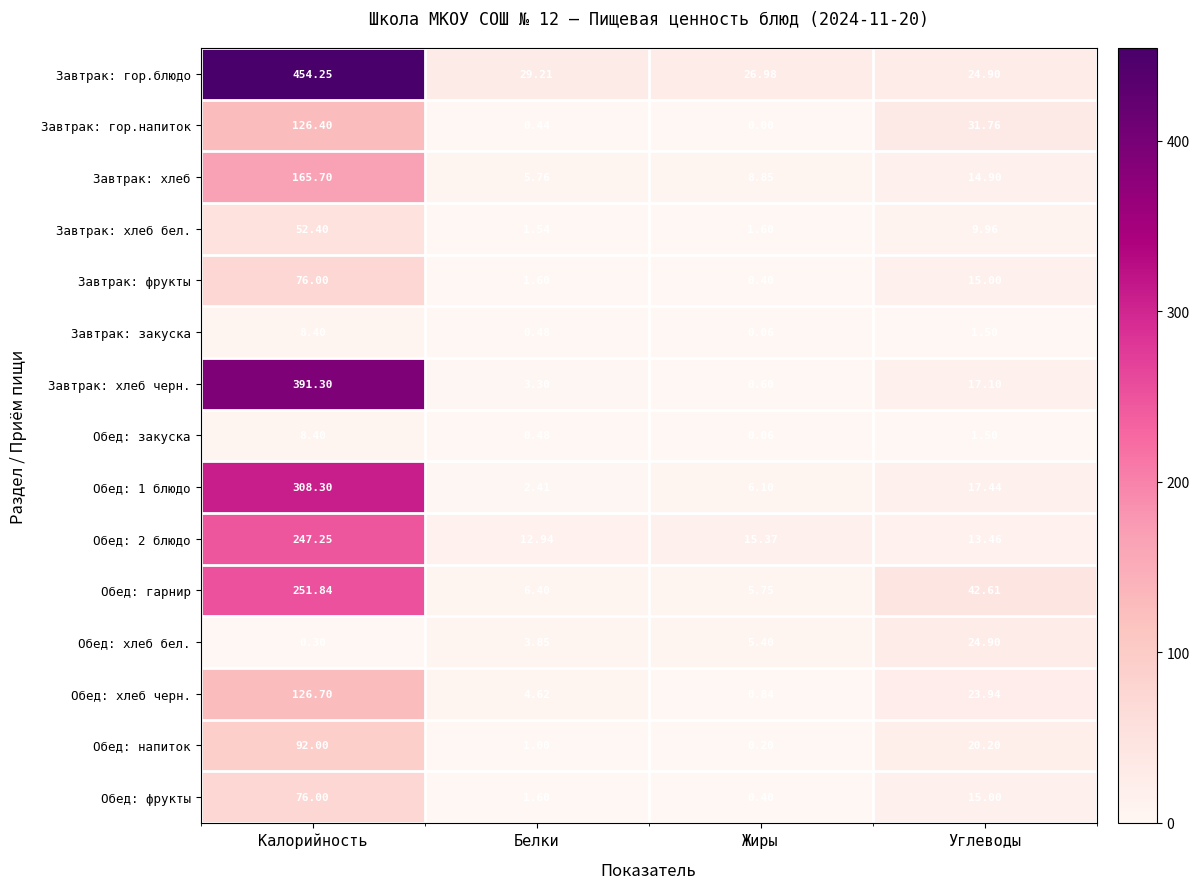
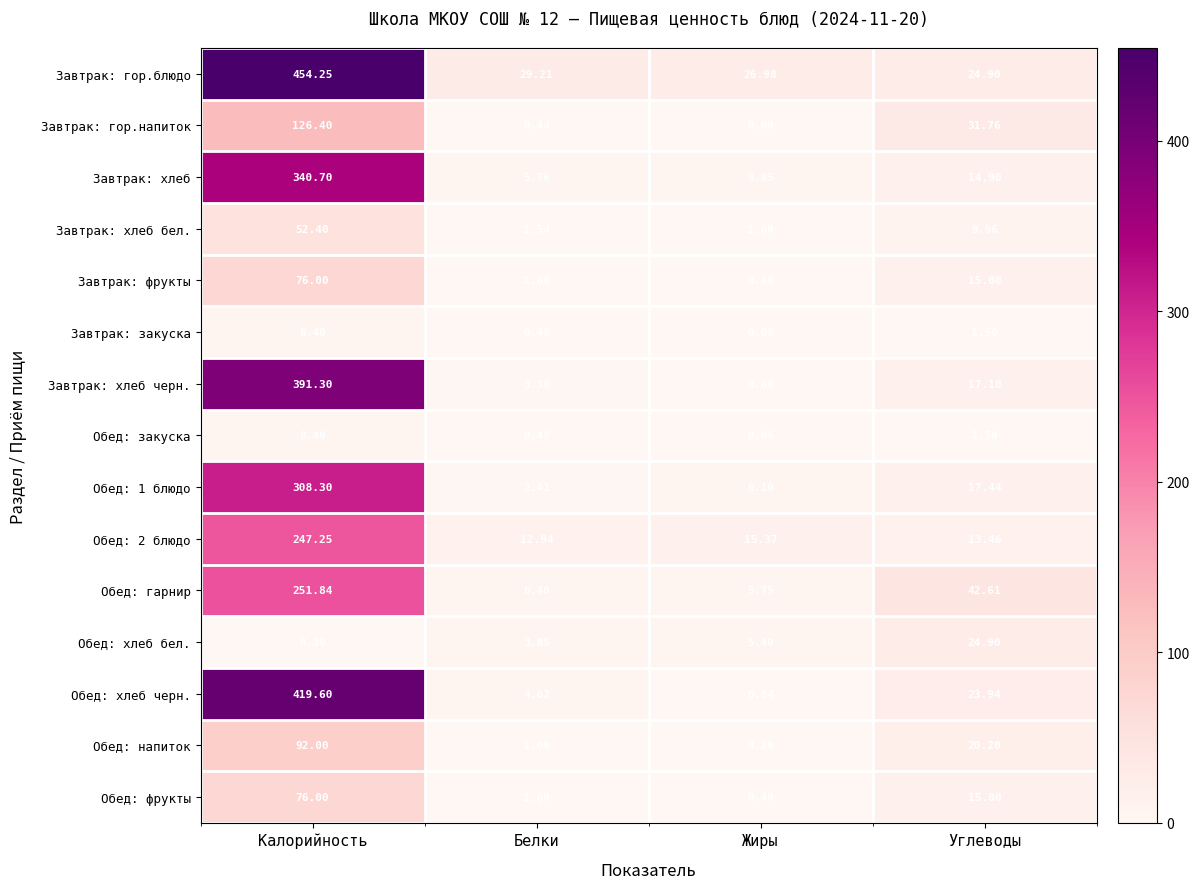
Завтрак: хлеб, Калорийность: 165.70 -> 340.70
Обед: хлеб черн., Калорийность: 126.70 -> 419.60
